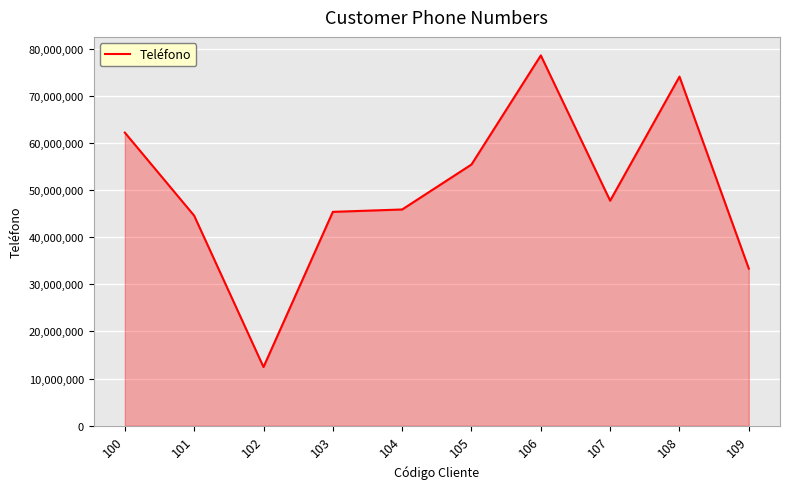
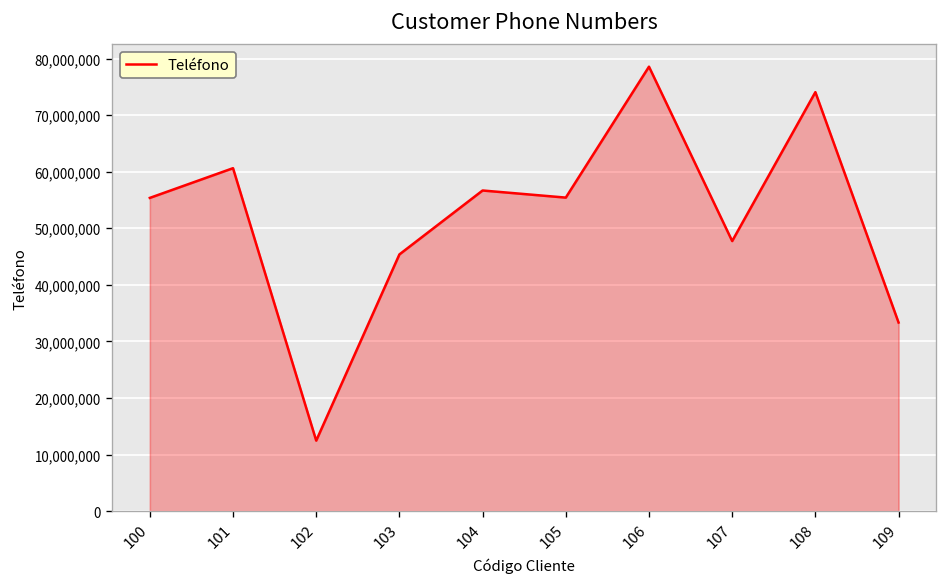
100: 62,000,000 -> 55,000,000
101: 45,000,000 -> 61,000,000
104: 46,000,000 -> 57,000,000
